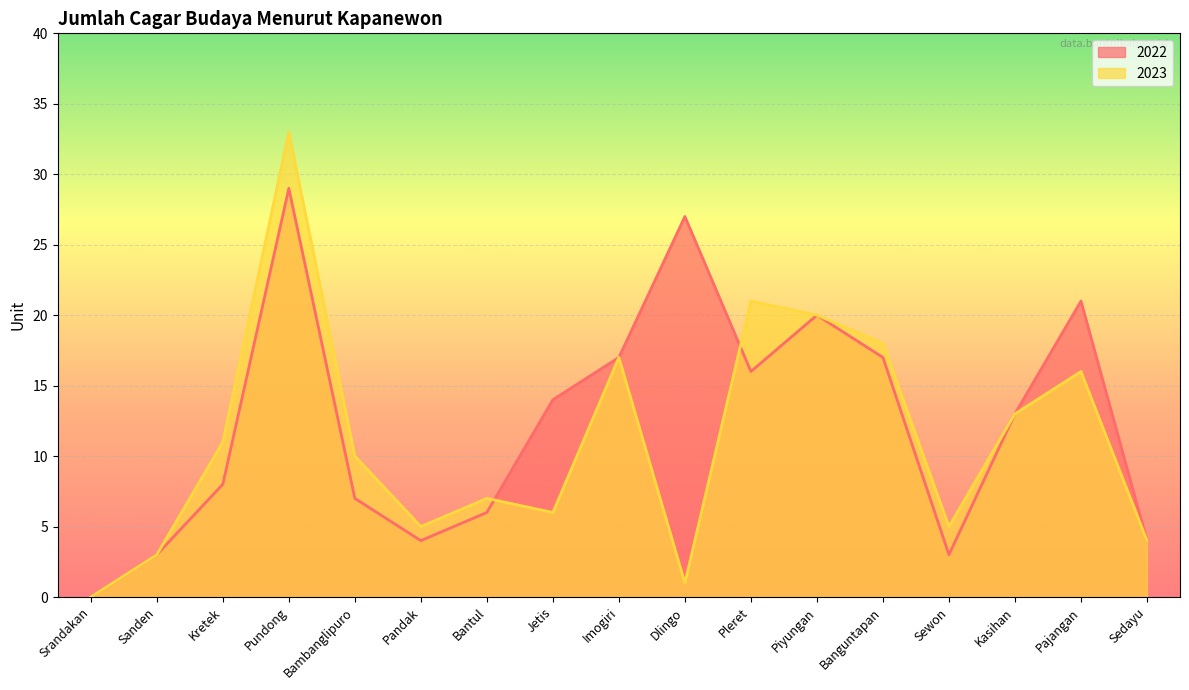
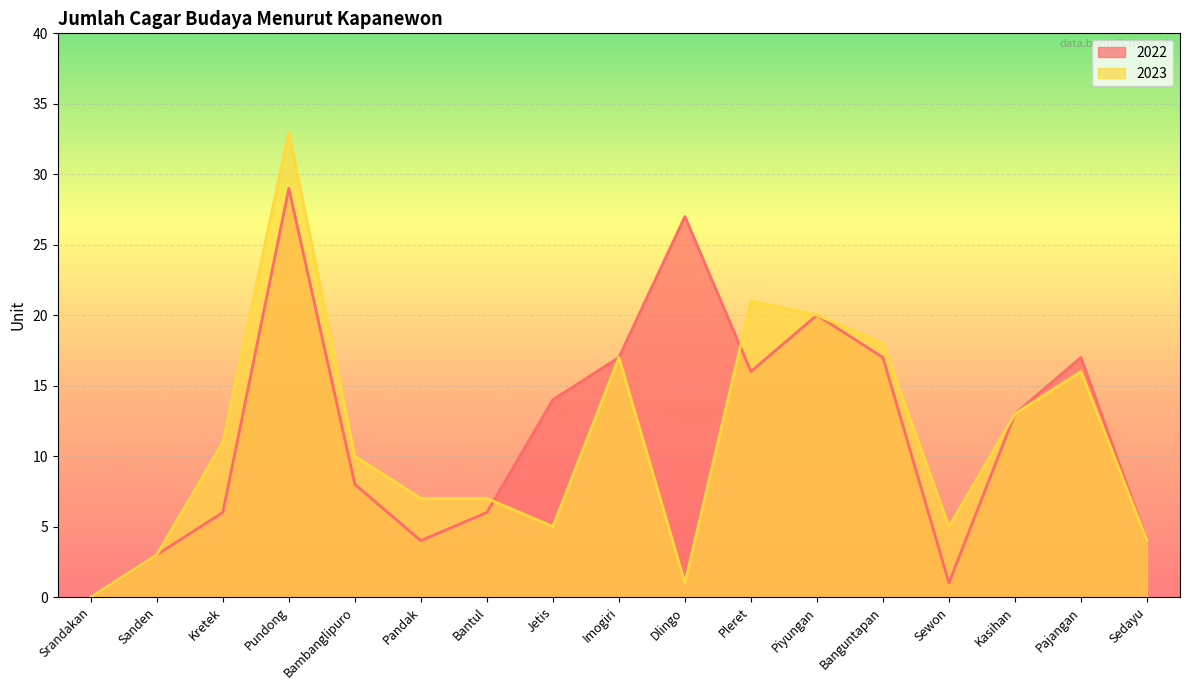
2022, Kretek: 8 -> 6
2022, Bambanglipuro: 7 -> 8
2023, Pandak: 5 -> 7
2023, Jetis: 6 -> 5
2022, Sewon: 3 -> 1
2022, Pajangan: 21 -> 17
